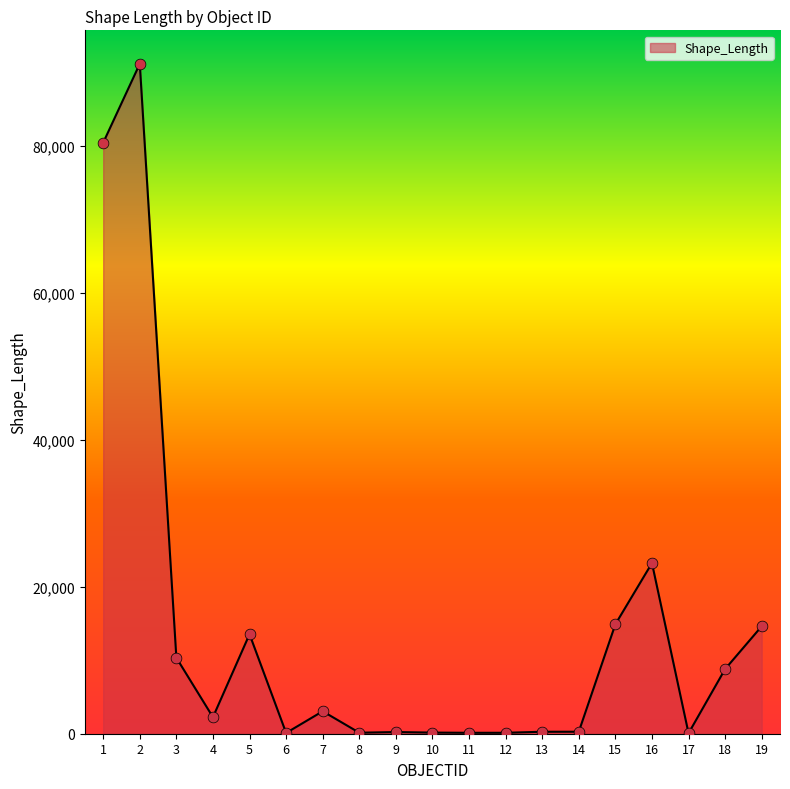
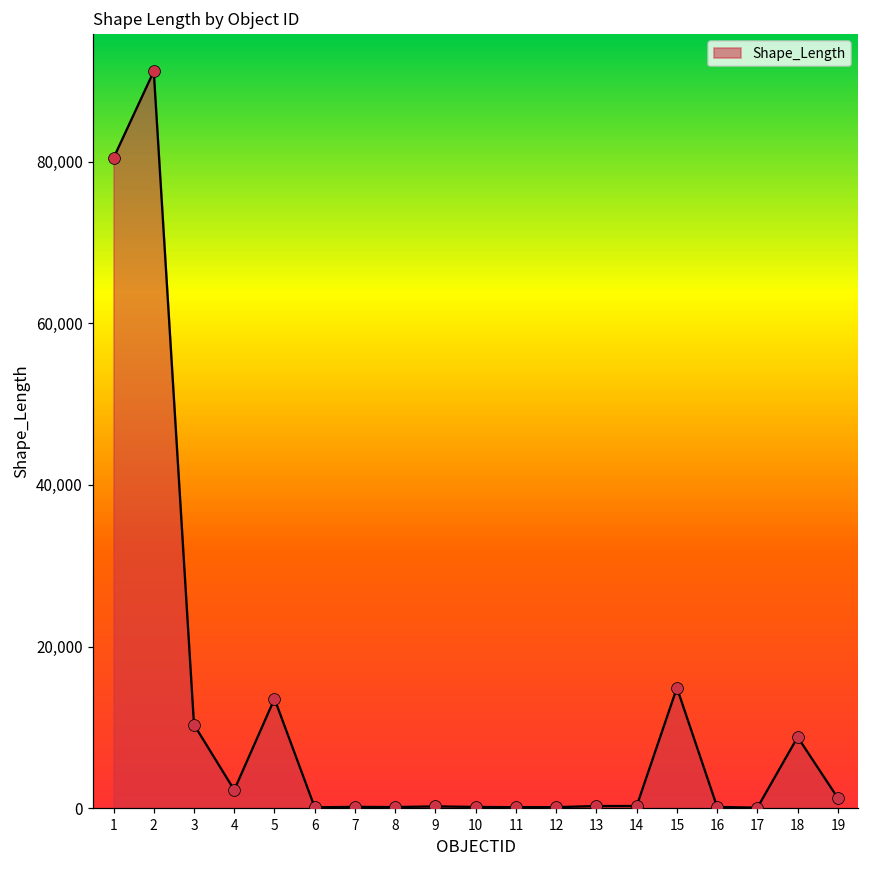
7: 3,000 -> 0
16: 23,000 -> 0
19: 15,000 -> 1,000
